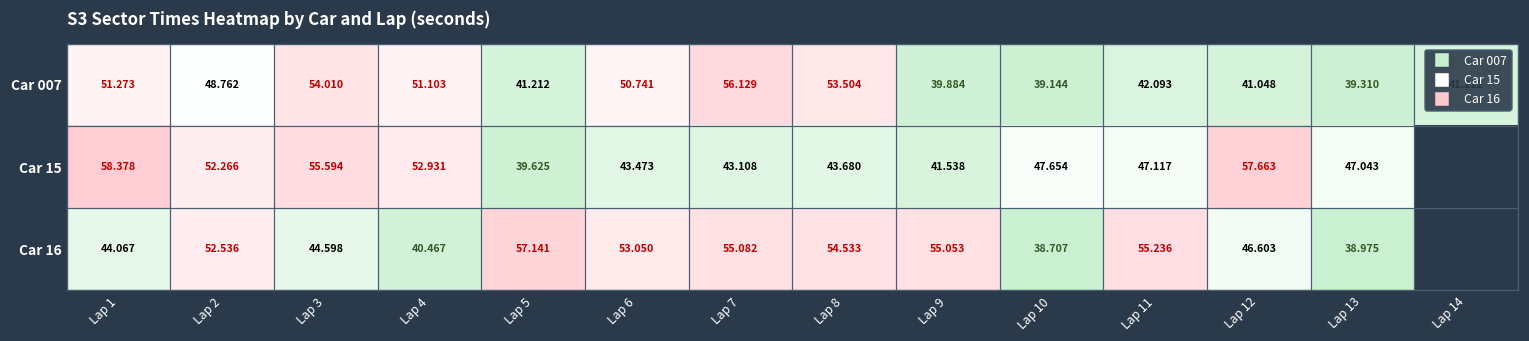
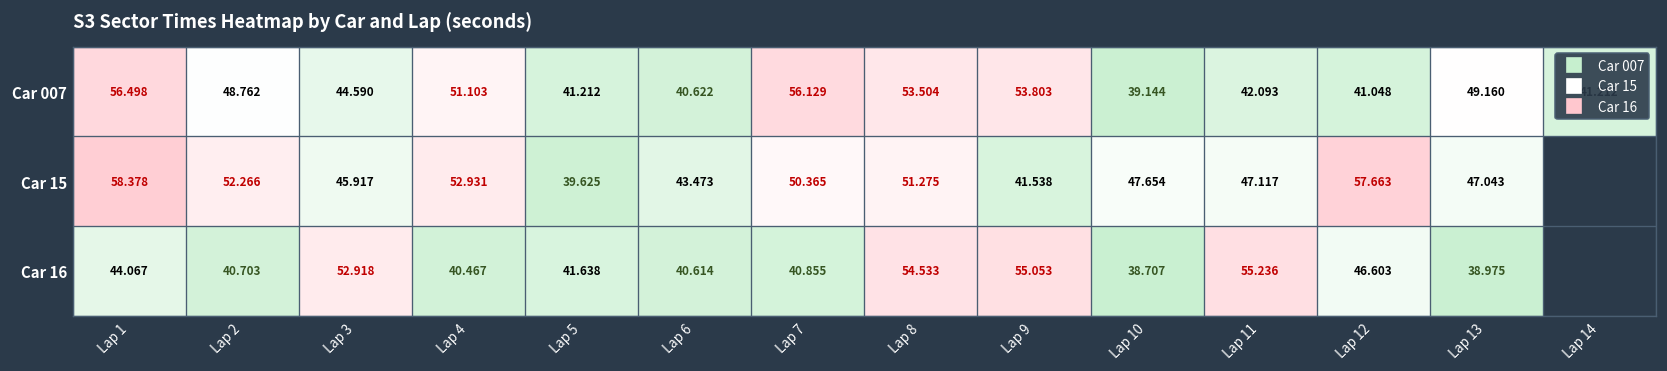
Car 007, Lap 1: 51.273 -> 56.498
Car 007, Lap 3: 54.010 -> 44.590
Car 007, Lap 6: 50.741 -> 40.622
Car 007, Lap 9: 39.884 -> 53.803
Car 007, Lap 13: 39.310 -> 49.160
Car 15, Lap 3: 55.594 -> 45.917
Car 15, Lap 7: 43.108 -> 50.365
Car 15, Lap 8: 43.680 -> 51.275
Car 16, Lap 2: 52.536 -> 40.703
Car 16, Lap 3: 44.598 -> 52.918
Car 16, Lap 5: 57.141 -> 41.638
Car 16, Lap 6: 53.050 -> 40.614
Car 16, Lap 7: 55.082 -> 40.855
